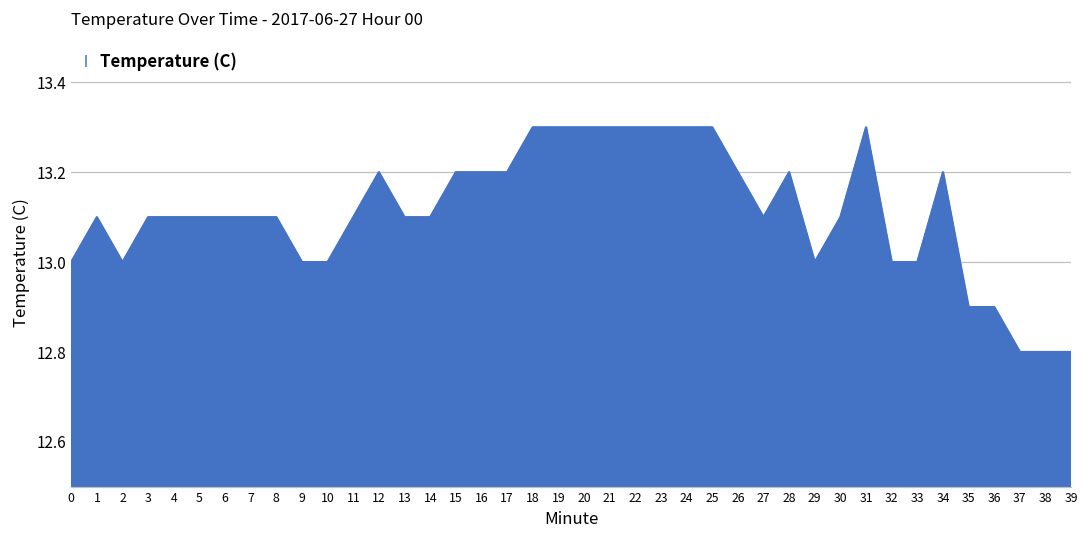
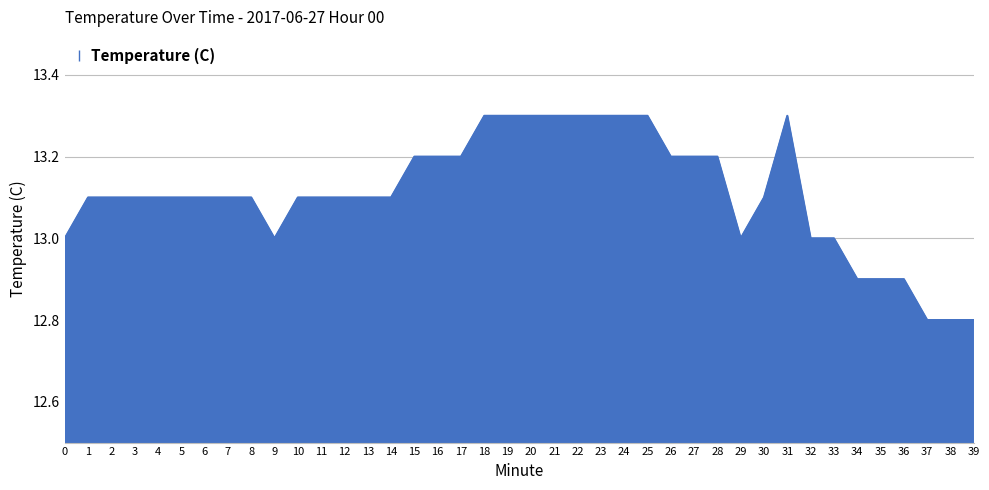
2: 13.0 -> 13.1
10: 13.0 -> 13.1
12: 13.2 -> 13.1
27: 13.1 -> 13.2
34: 13.2 -> 12.9
